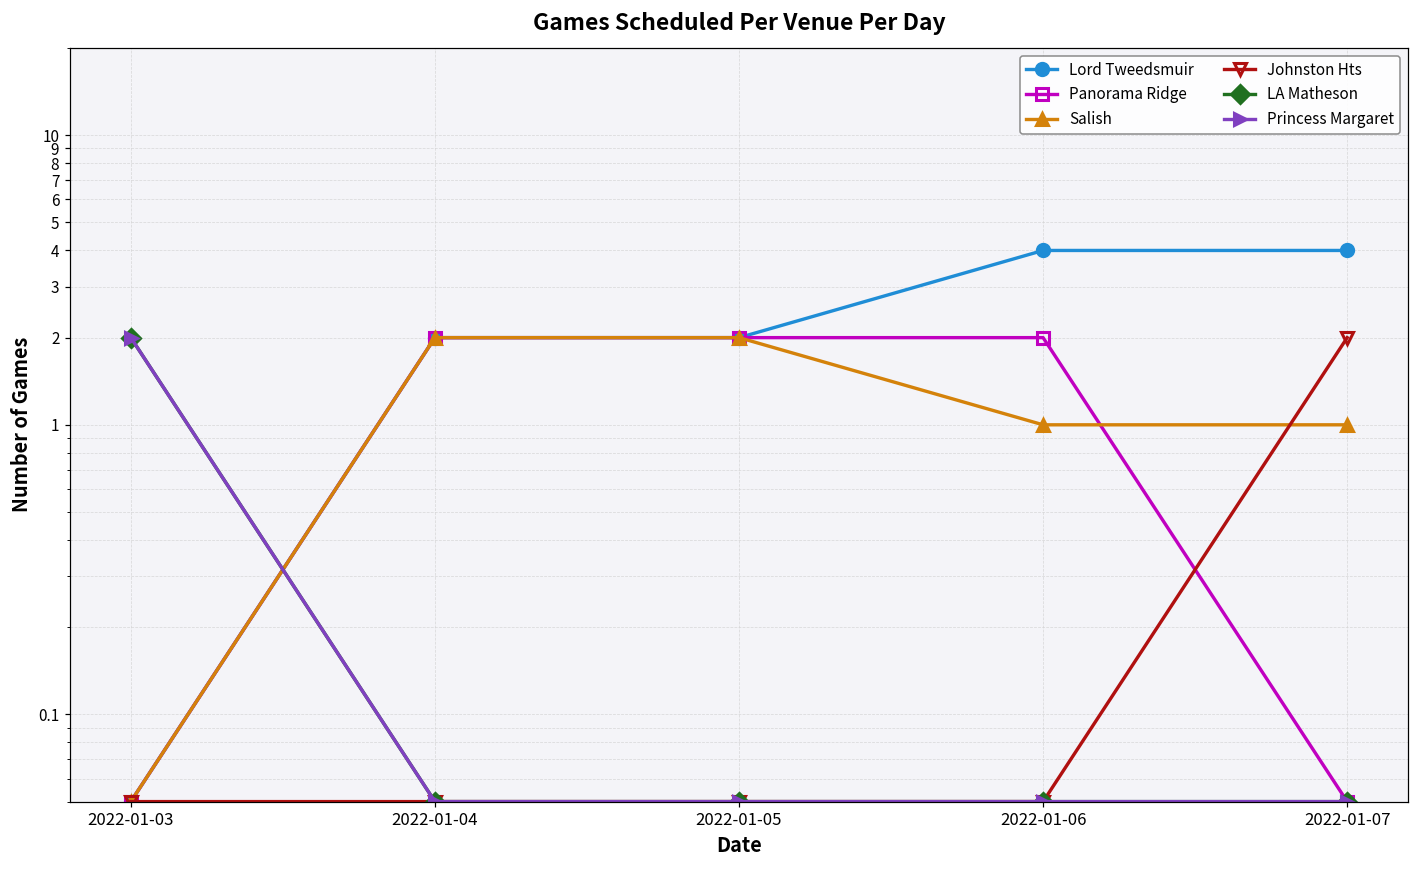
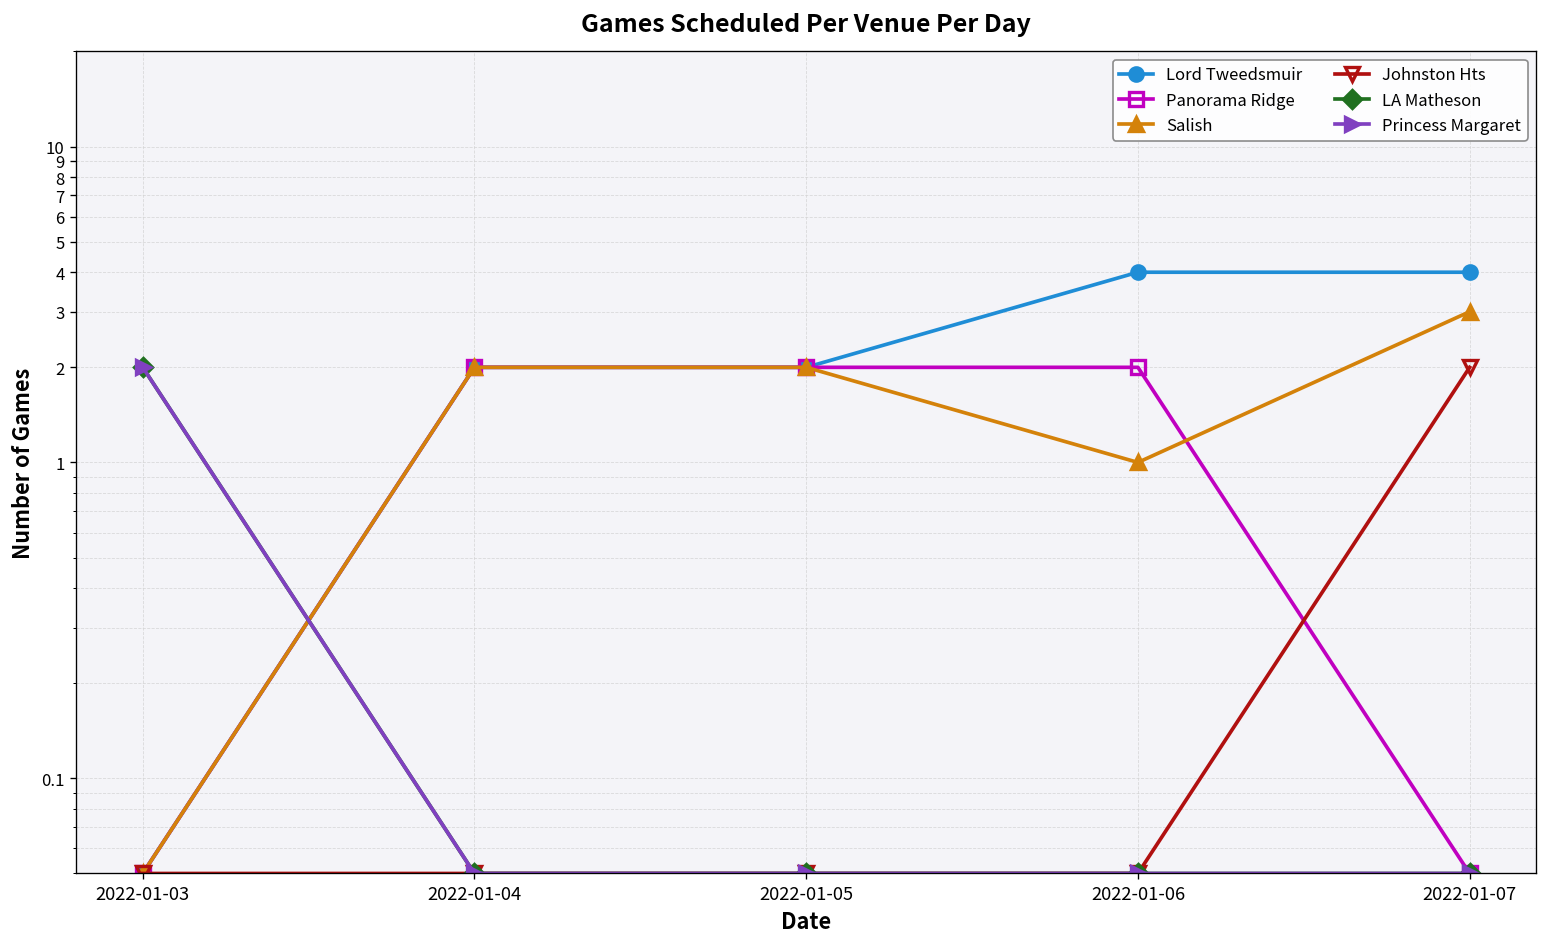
Salish, 2022-01-07: 1 -> 3
